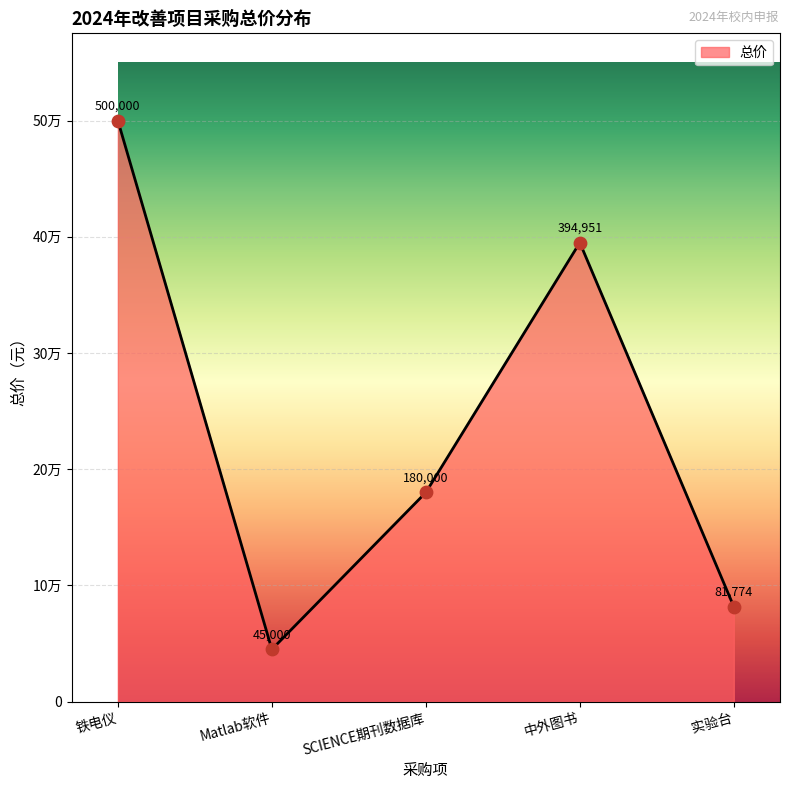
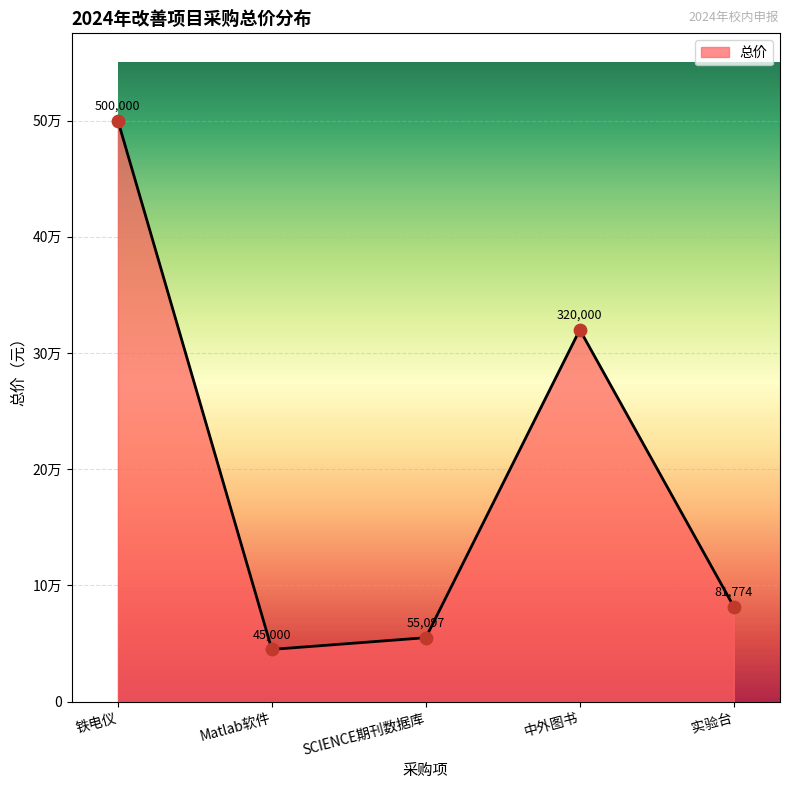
SCIENCE期刊数据库: 180,000 -> 55,097
中外图书: 394,951 -> 320,000
